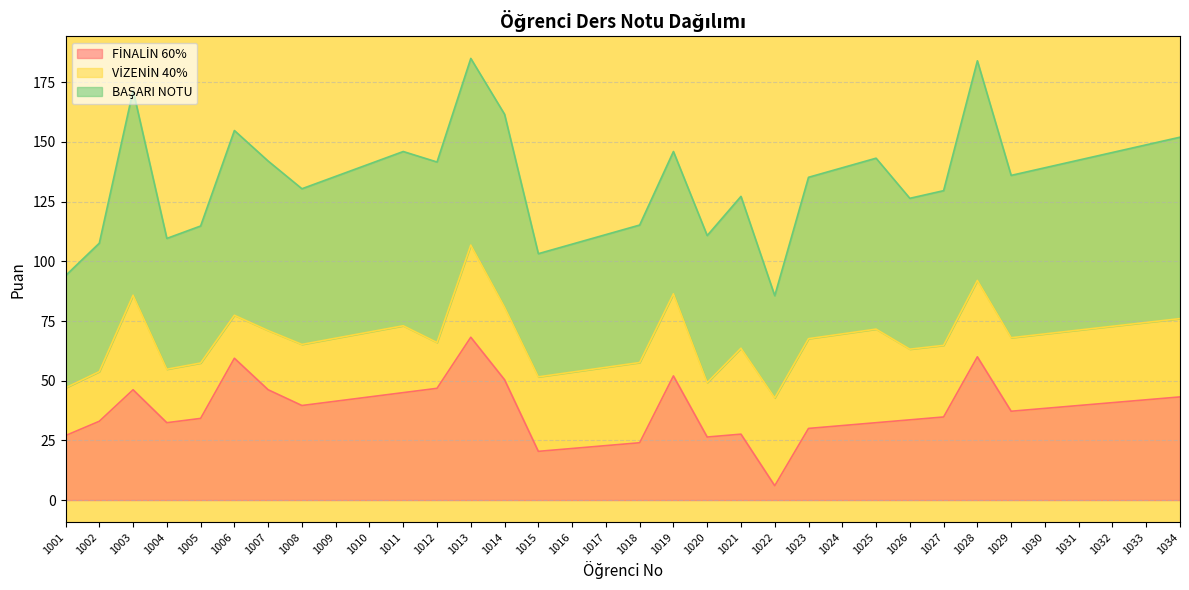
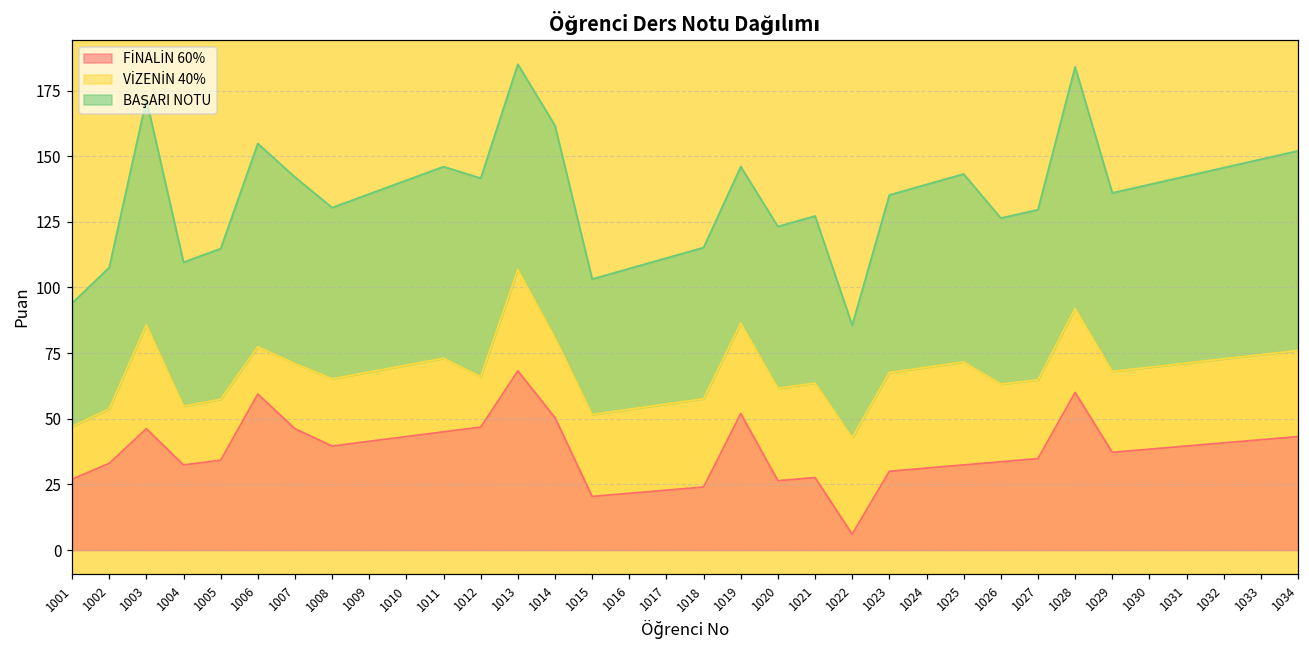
VİZENİN 40%, 1020: 23 -> 35
